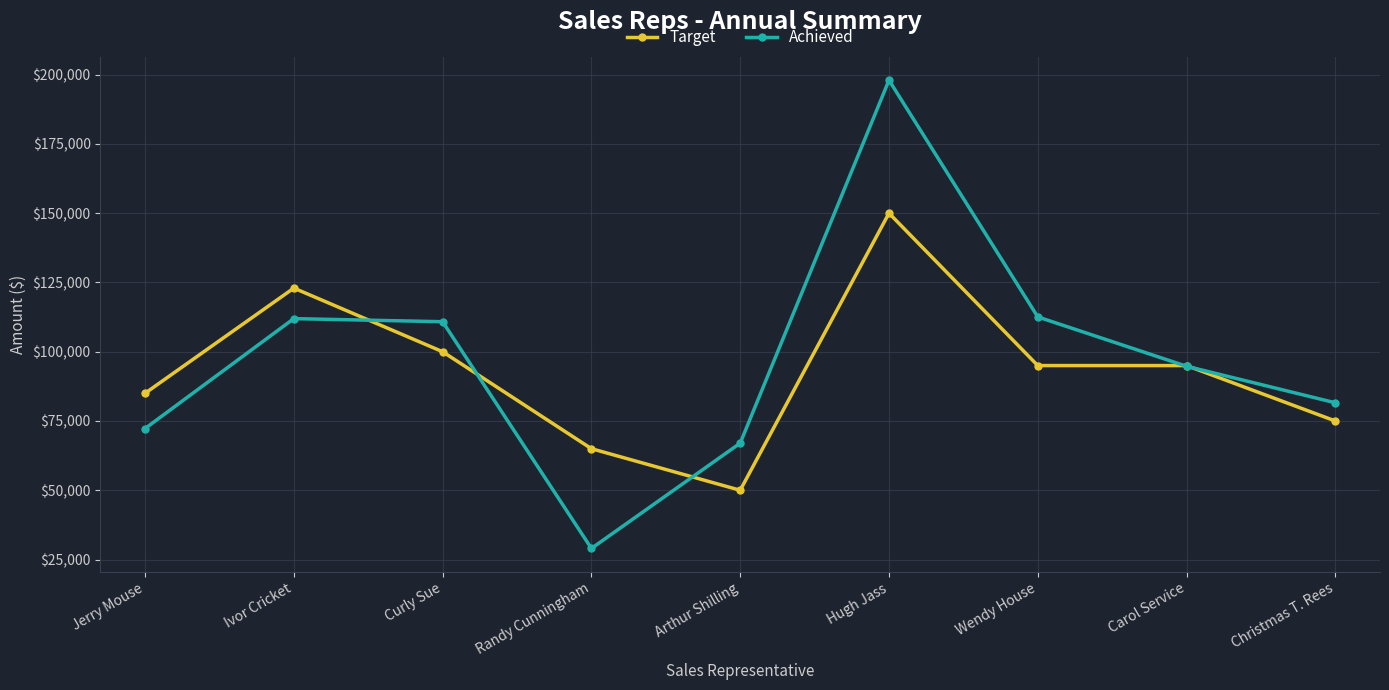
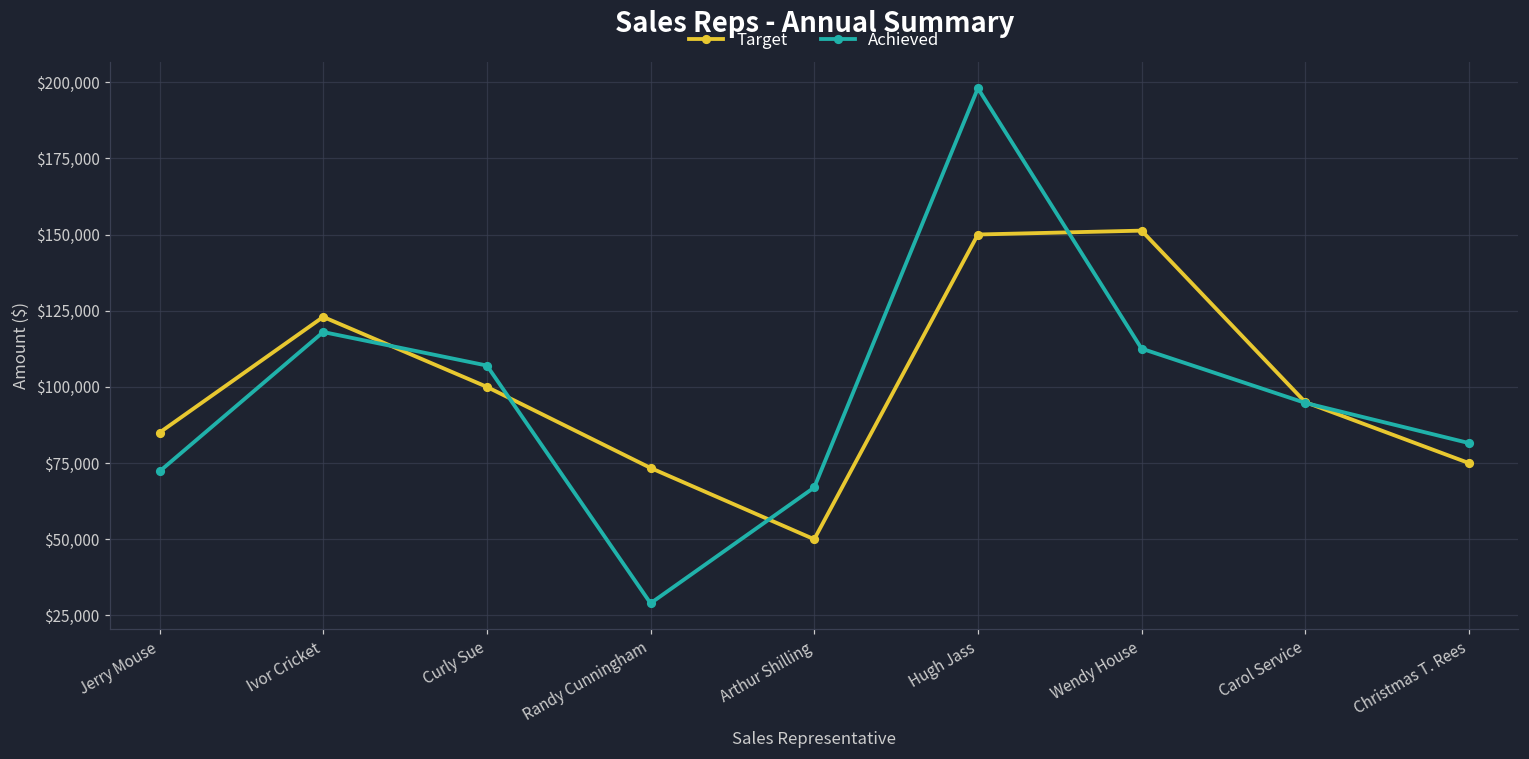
Achieved, Ivor Cricket: $112,000 -> $118,000
Achieved, Curly Sue: $111,000 -> $107,000
Target, Randy Cunningham: $65,000 -> $73,000
Target, Wendy House: $95,000 -> $151,000
